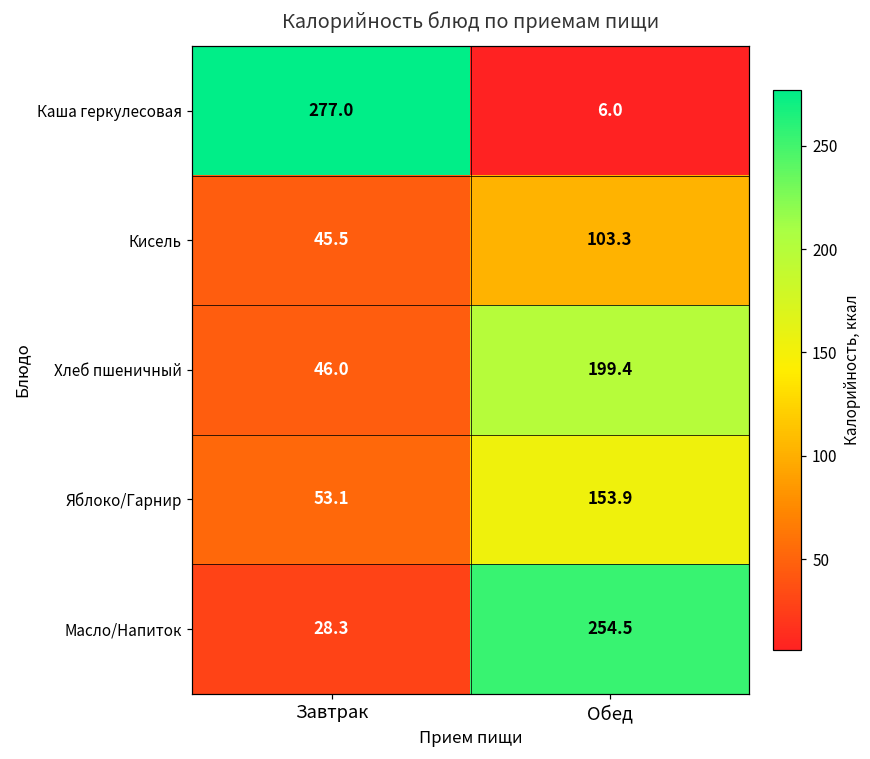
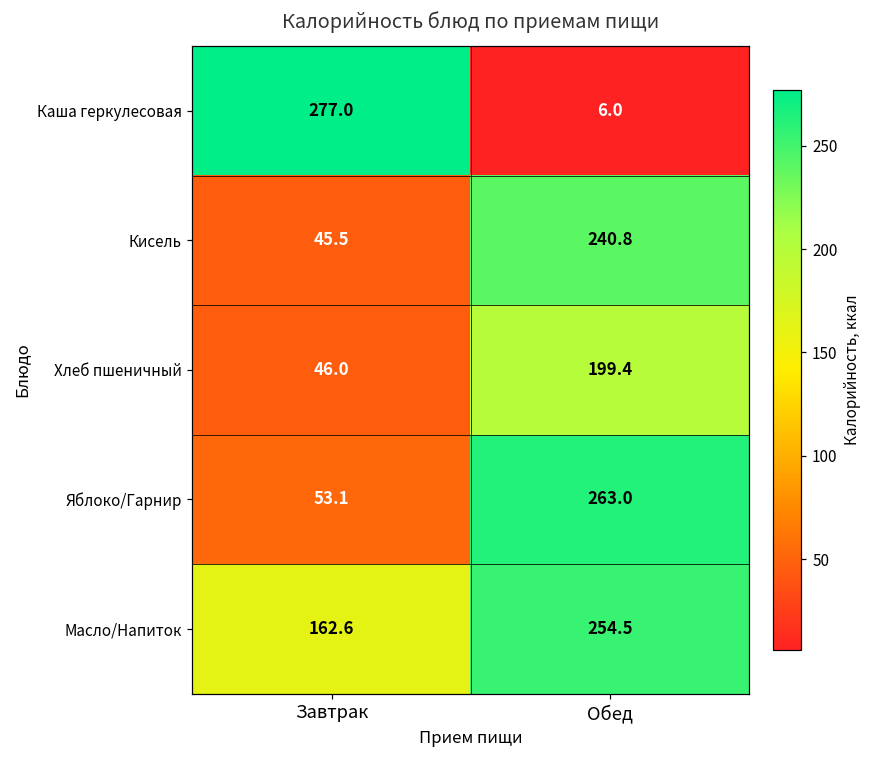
Кисель, Обед: 103.3 -> 240.8
Яблоко/Гарнир, Обед: 153.9 -> 263.0
Масло/Напиток, Завтрак: 28.3 -> 162.6
